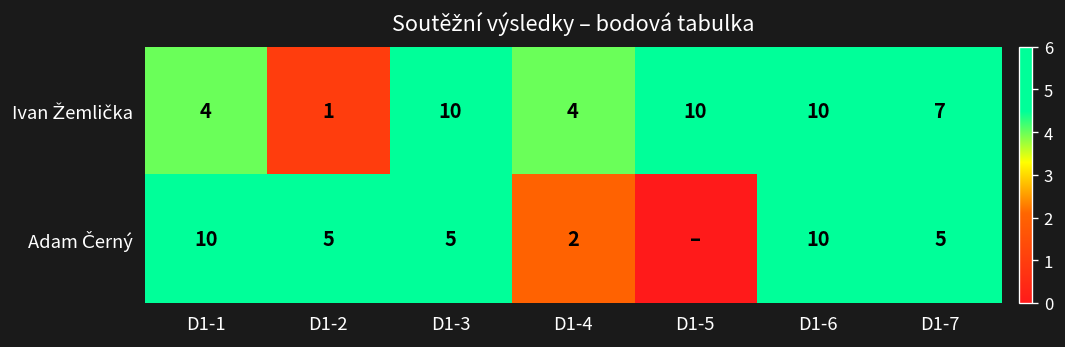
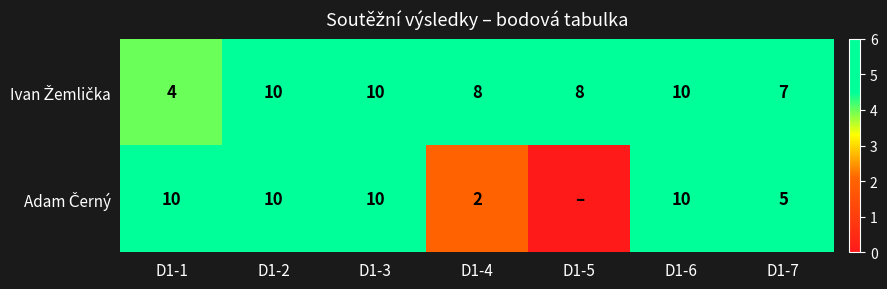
Ivan Žemlička, D1-2: 1 -> 10
Ivan Žemlička, D1-4: 4 -> 8
Ivan Žemlička, D1-5: 10 -> 8
Adam Černý, D1-2: 5 -> 10
Adam Černý, D1-3: 5 -> 10
